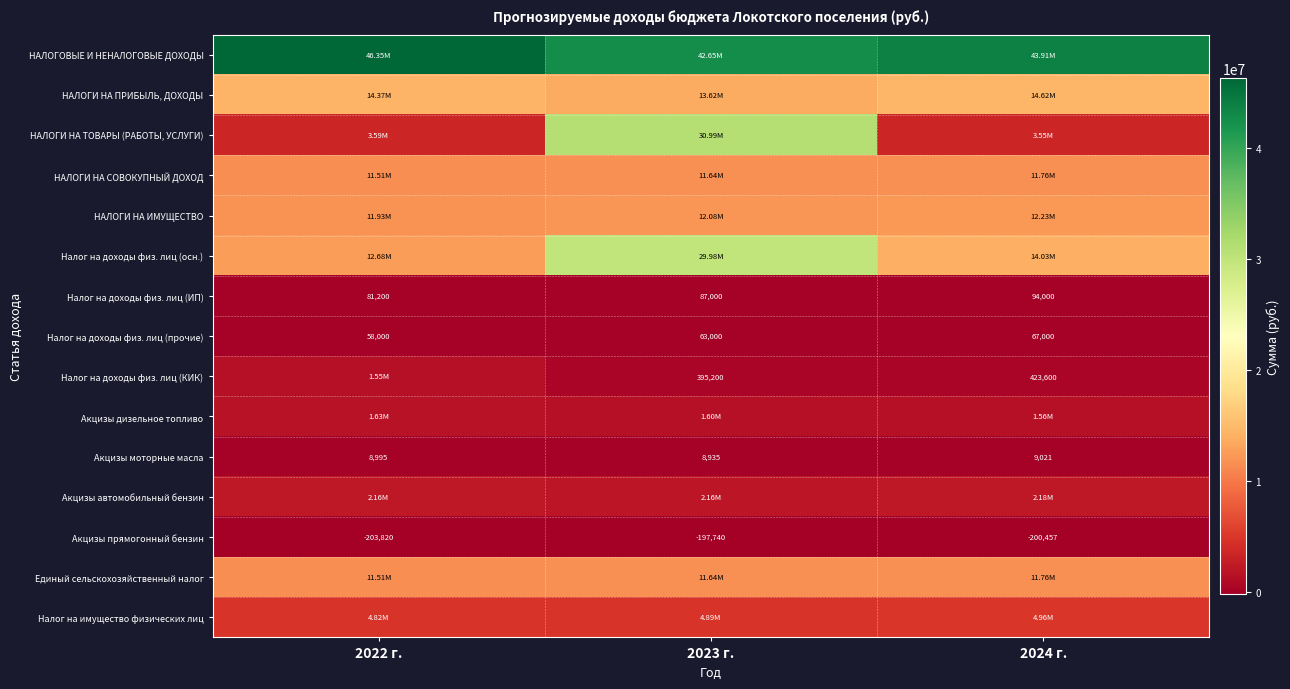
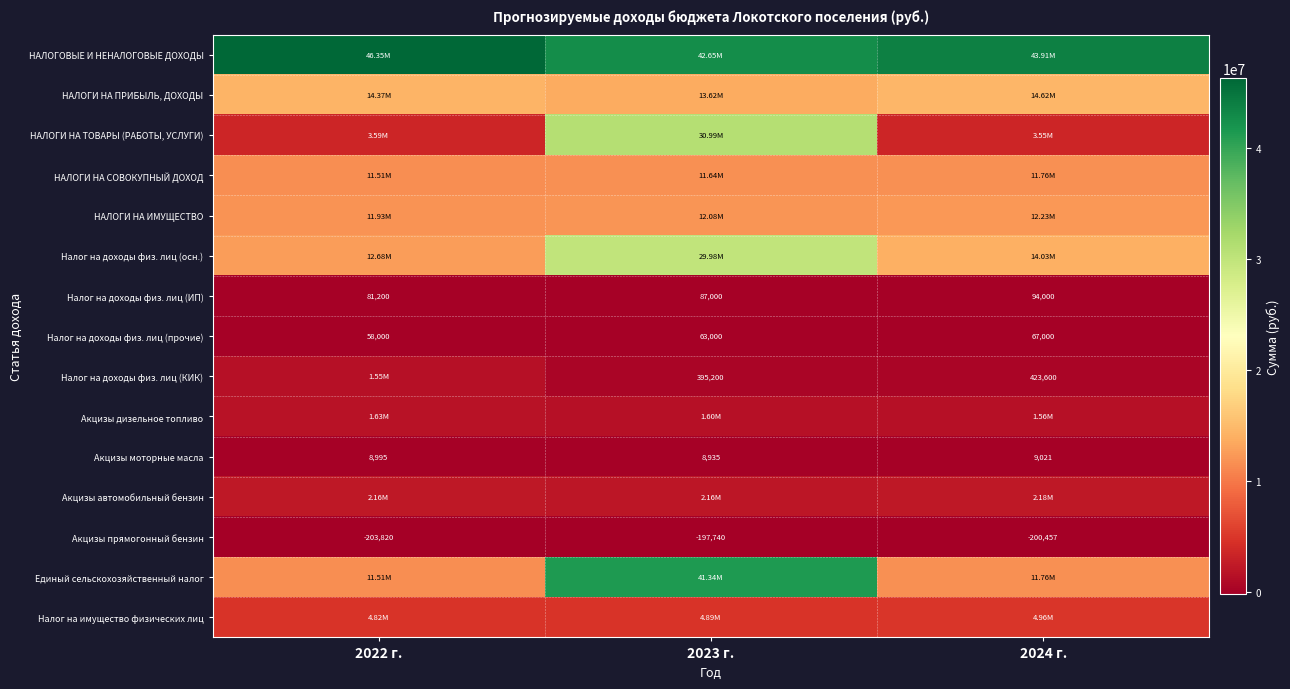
Единый сельскохозяйственный налог, 2023 г.: 11.64M -> 41.34M
